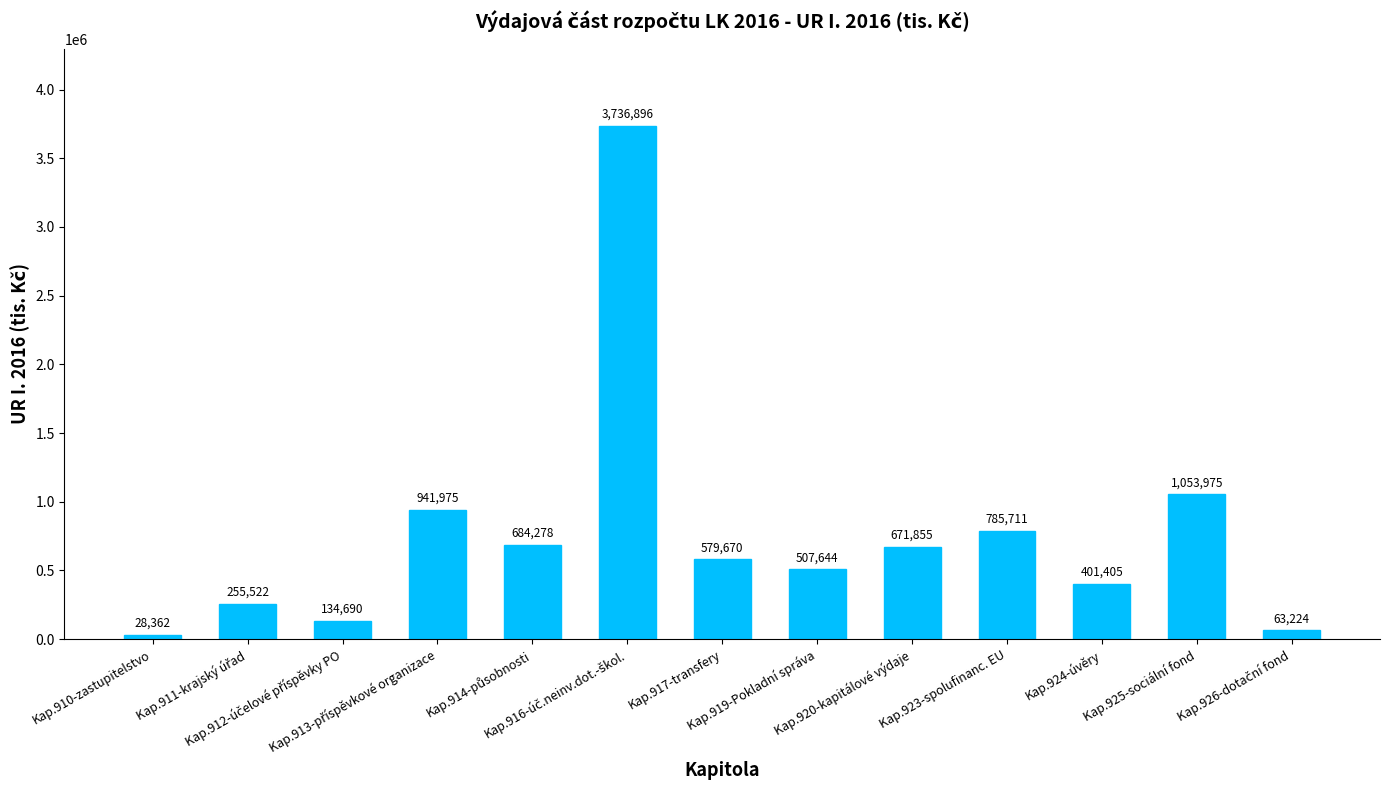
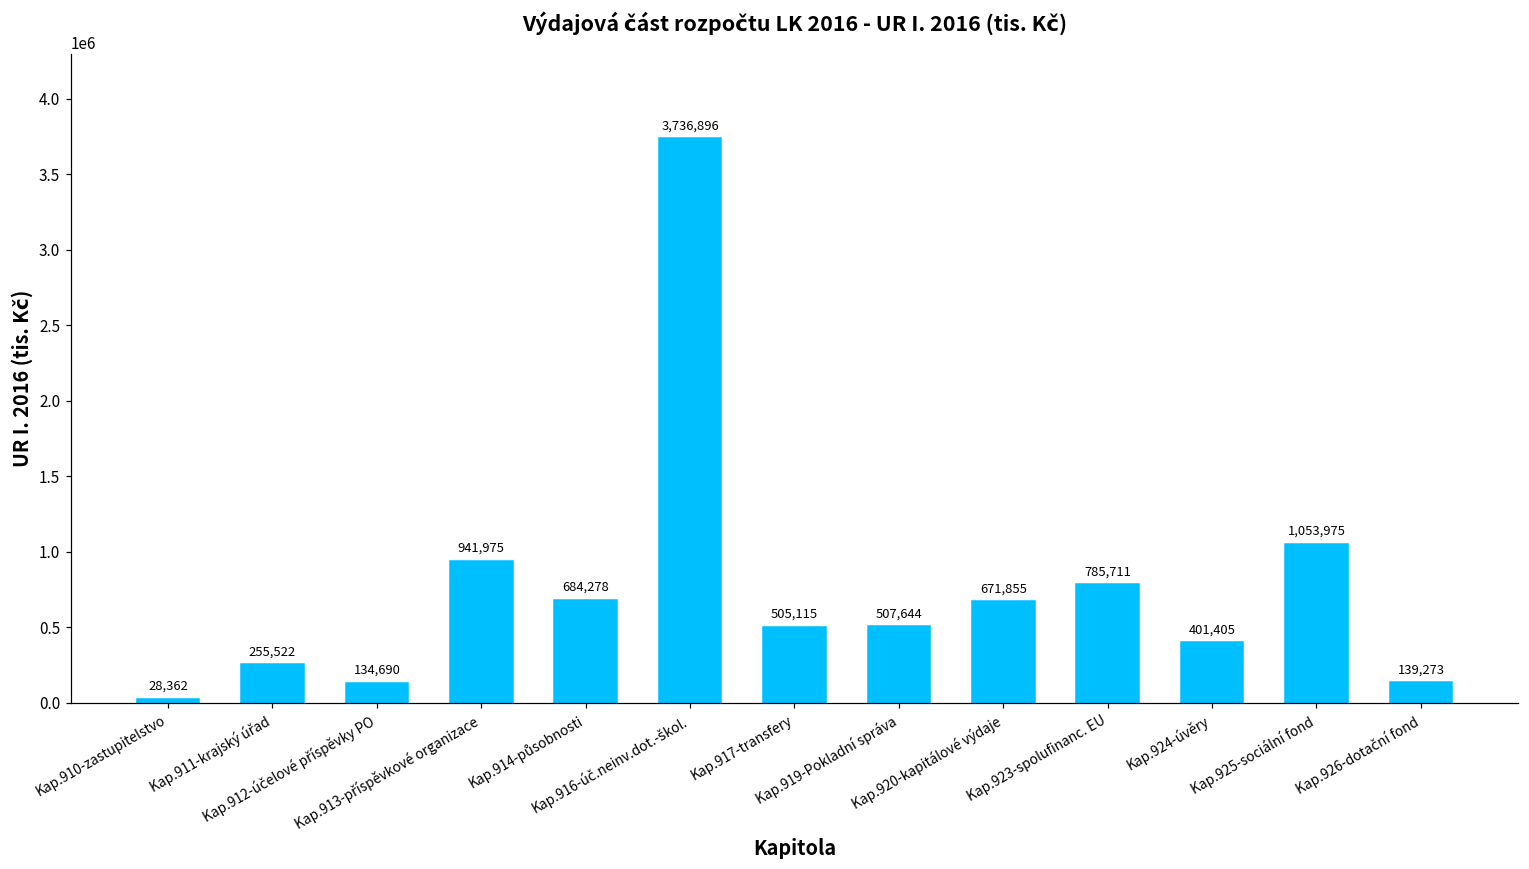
Kap.917-transfery: 579,670 -> 505,115
Kap.926-dotační fond: 63,224 -> 139,273
